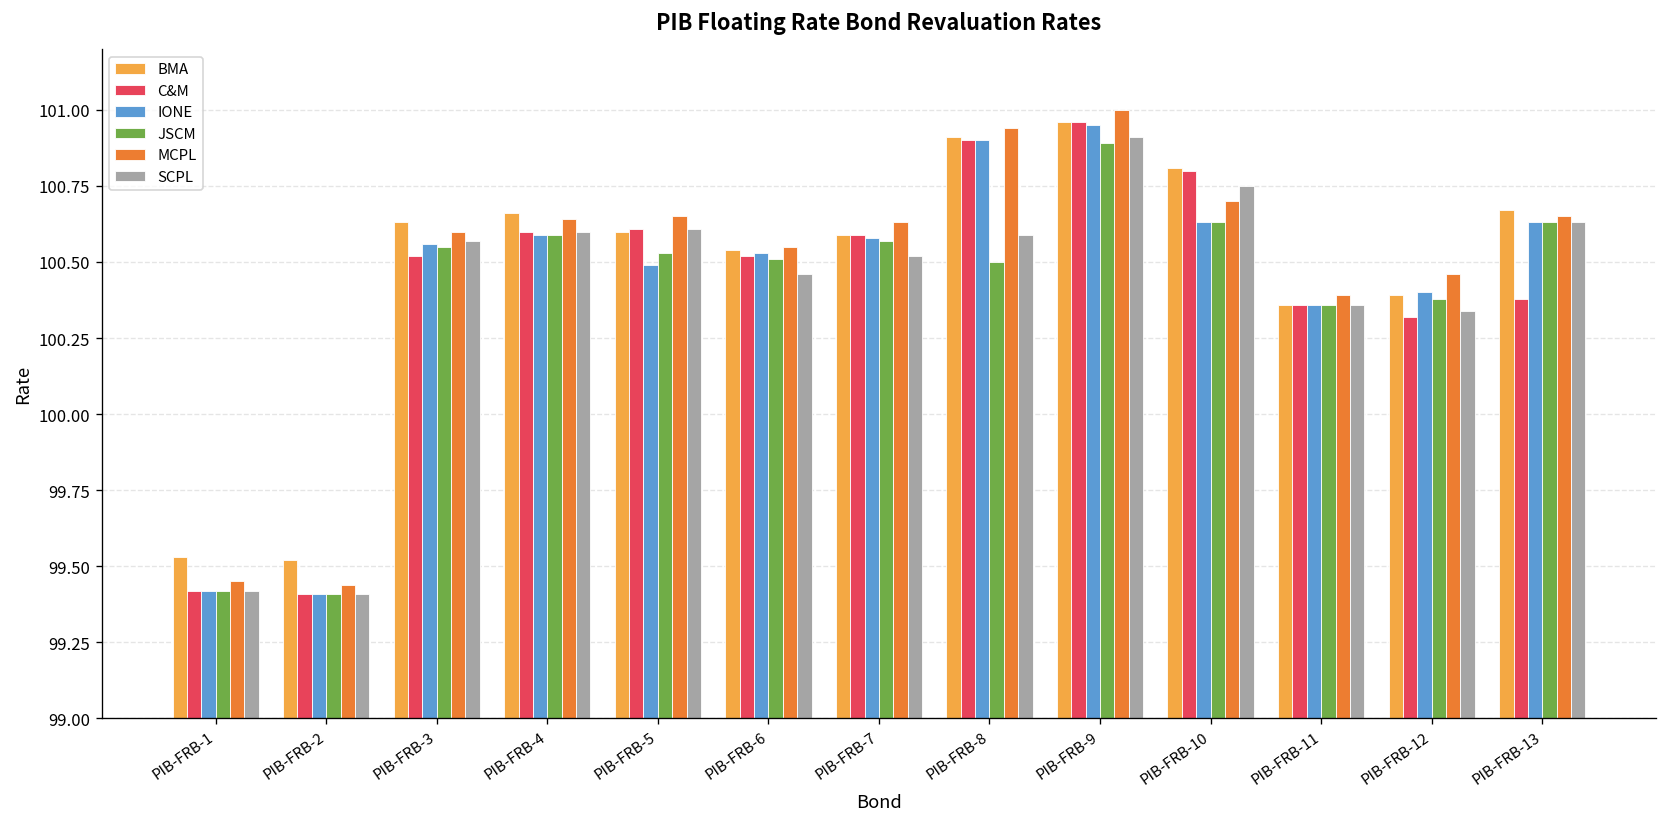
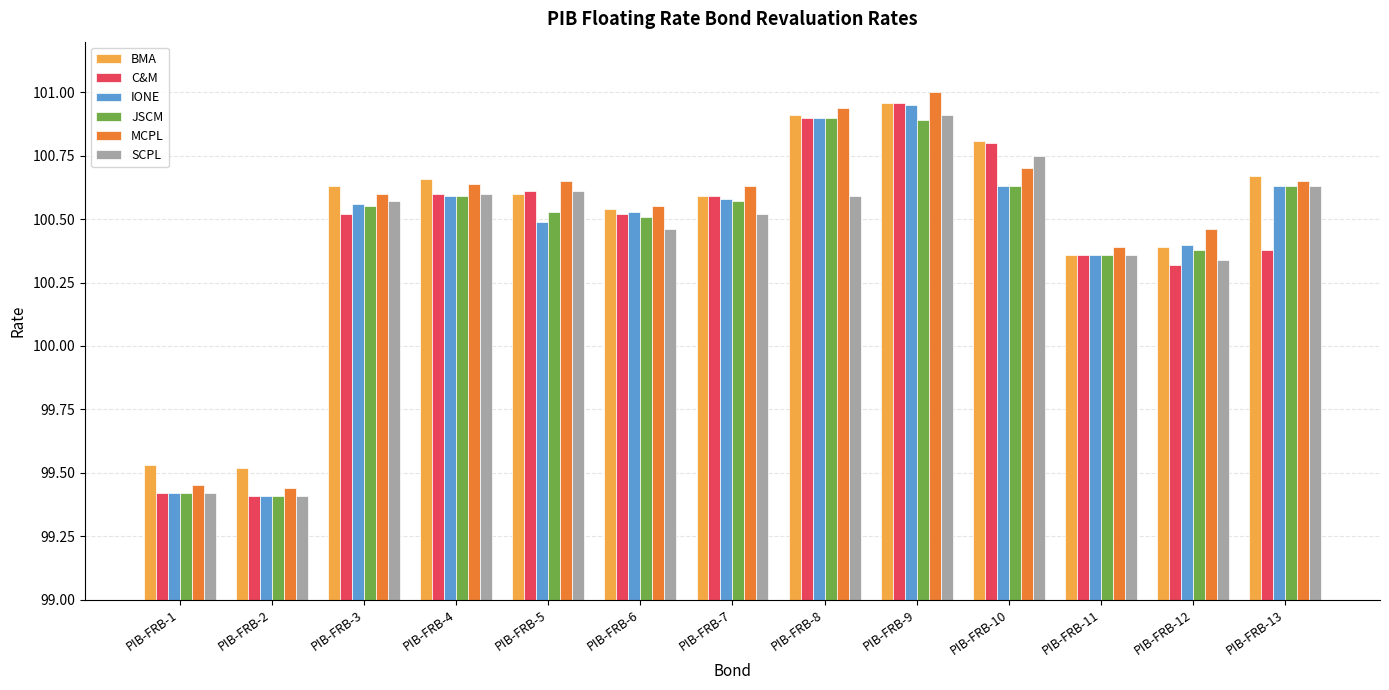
JSCM, PIB-FRB-8: 100.5 -> 100.9
